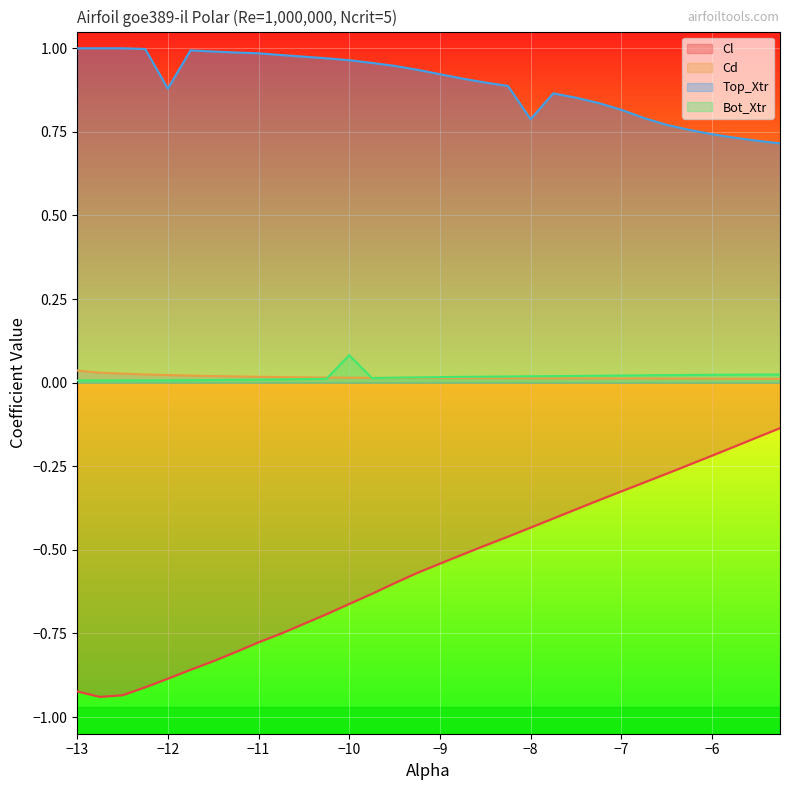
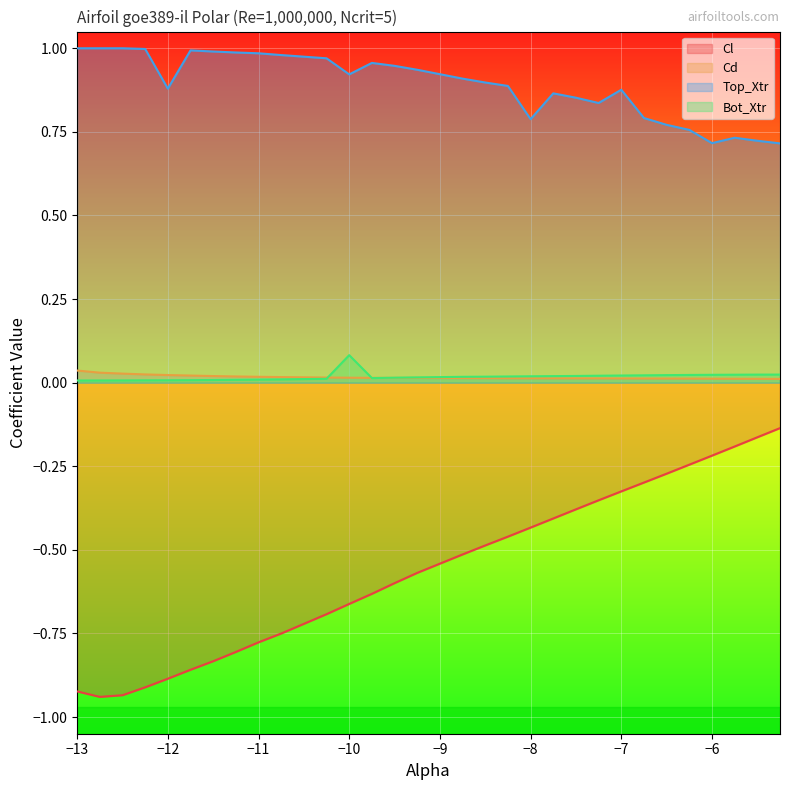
Top_Xtr, −10: 0.96 -> 0.92
Top_Xtr, −7: 0.82 -> 0.88
Top_Xtr, −6: 0.74 -> 0.72
